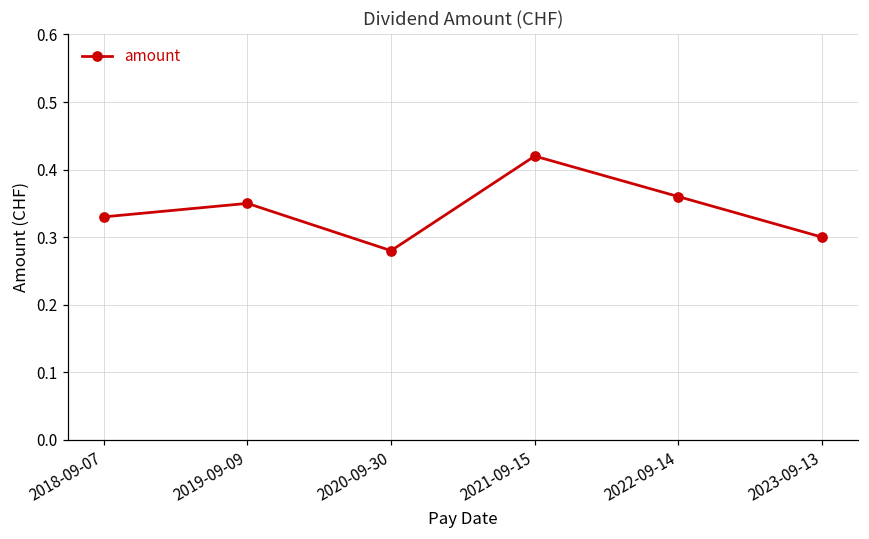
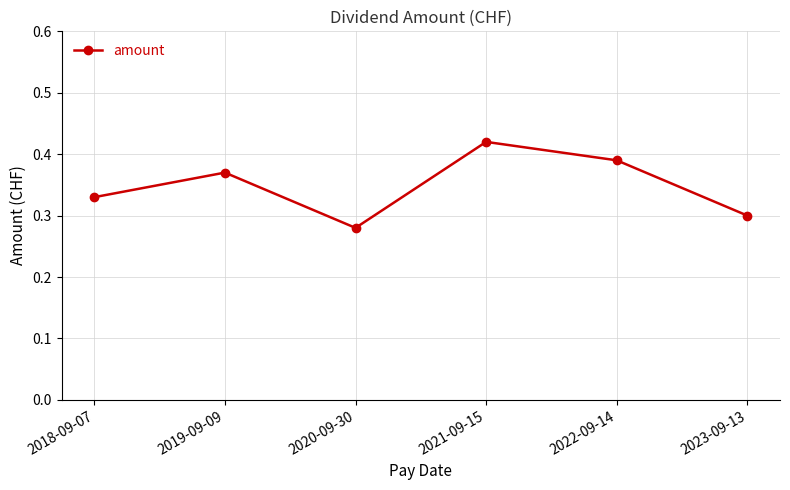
2019-09-09: 0.35 -> 0.37
2022-09-14: 0.36 -> 0.39
